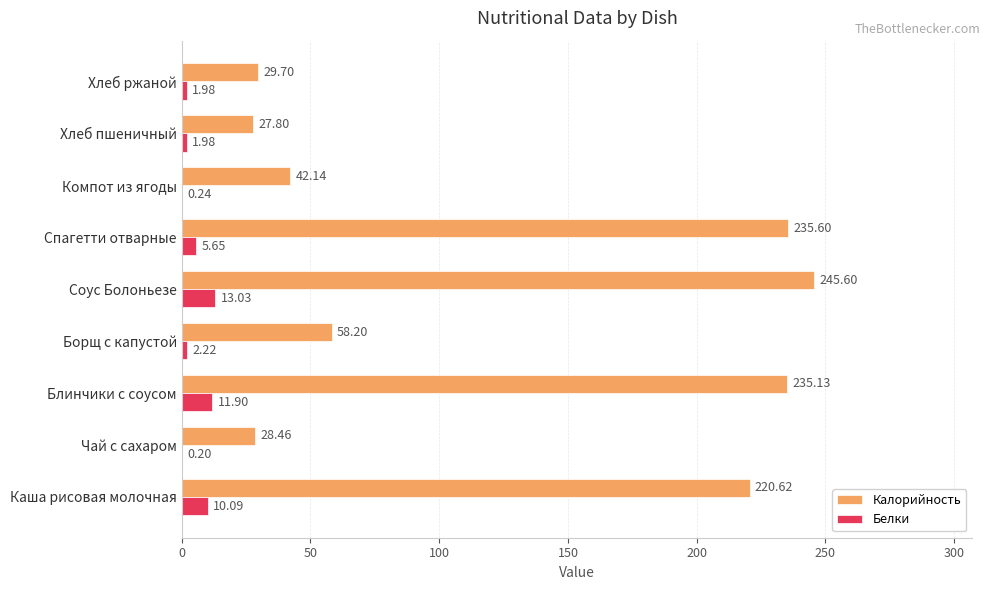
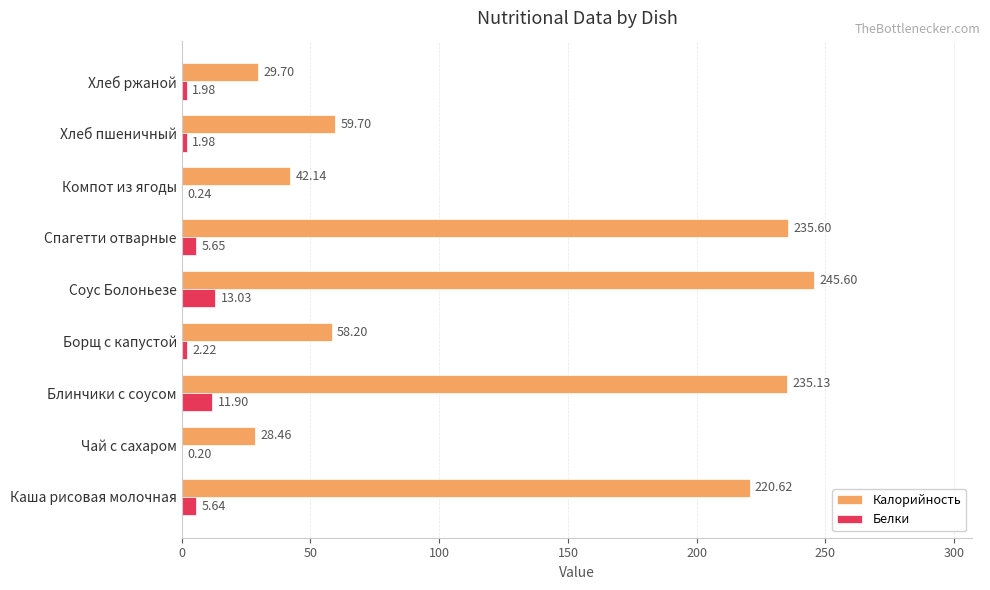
Калорийность, Хлеб пшеничный: 27.80 -> 59.70
Белки, Каша рисовая молочная: 10.09 -> 5.64
